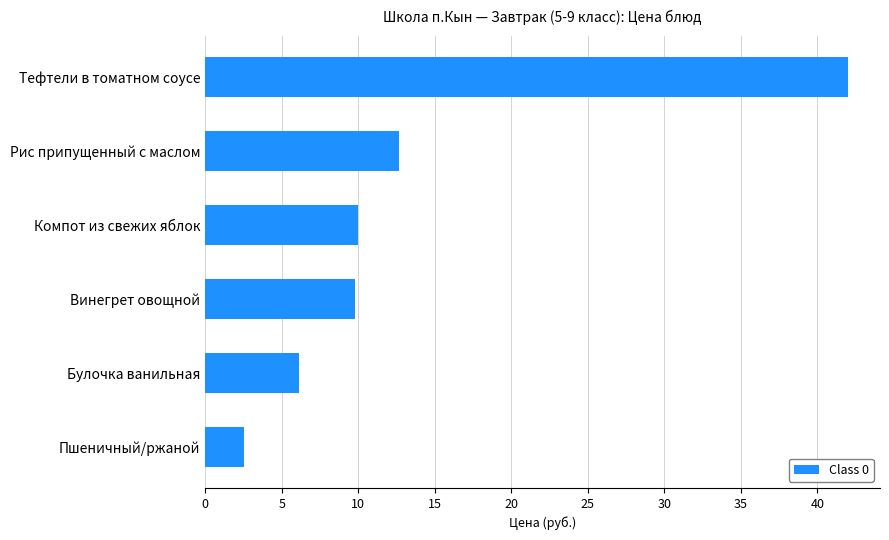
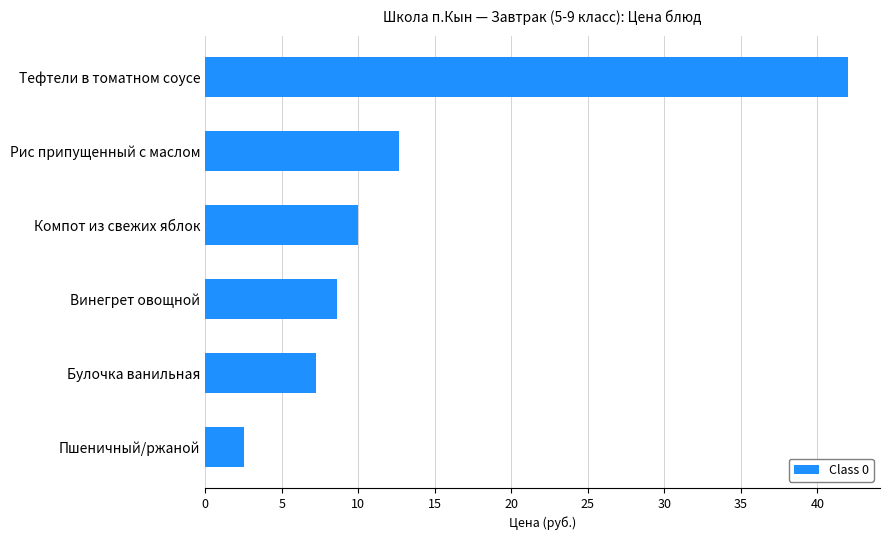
Винегрет овощной: 9.8 -> 8.6
Булочка ванильная: 6.1 -> 7.2
